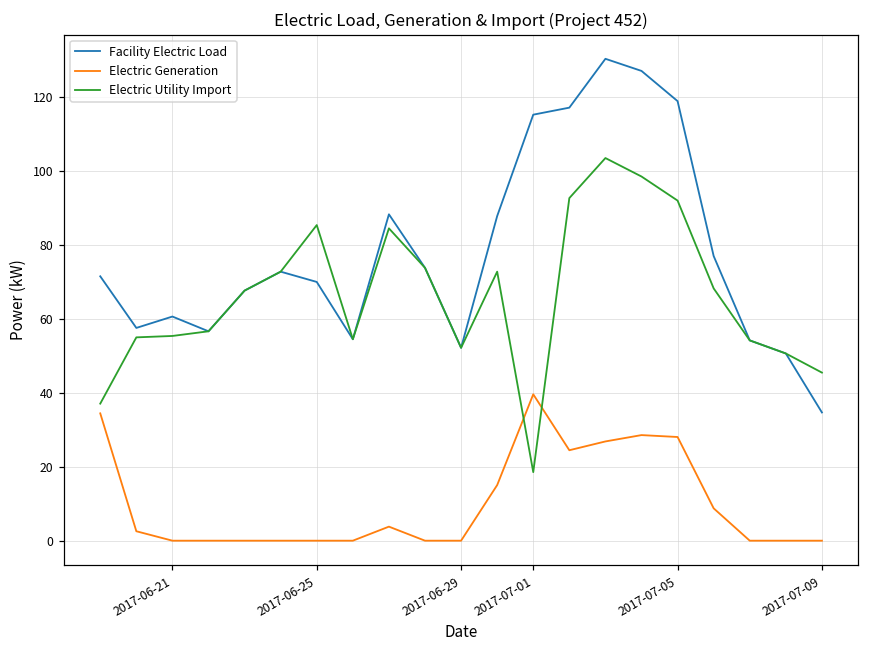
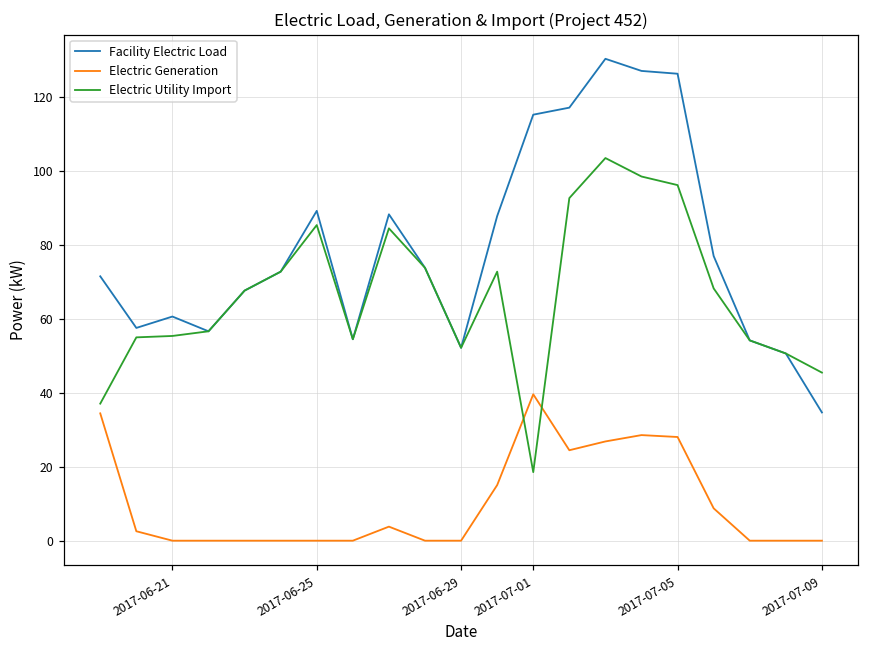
Facility Electric Load, 2017-06-25: 70 -> 89
Facility Electric Load, 2017-07-05: 119 -> 126
Electric Utility Import, 2017-07-05: 92 -> 96
